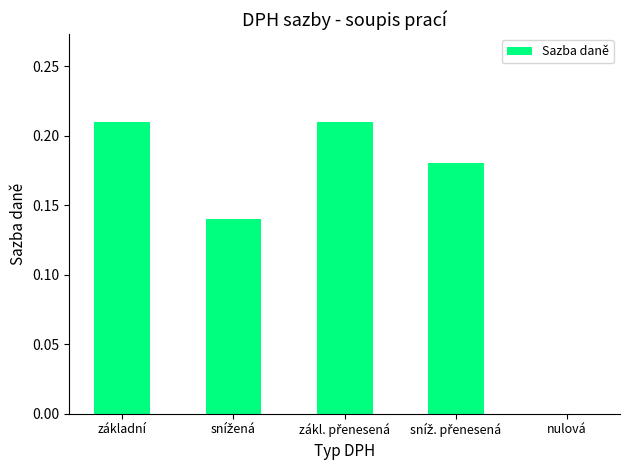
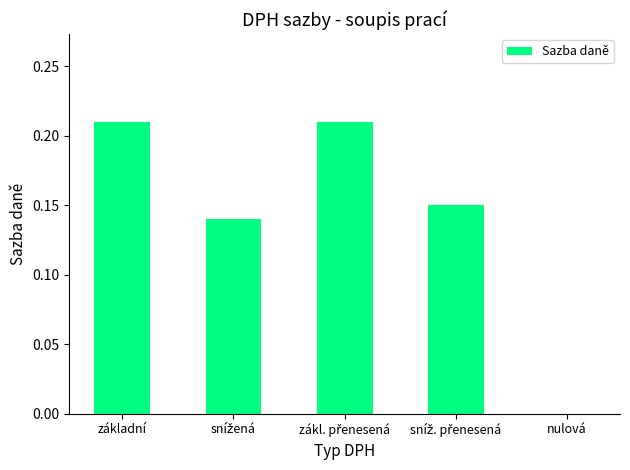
sníž. přenesená: 0.18 -> 0.15
